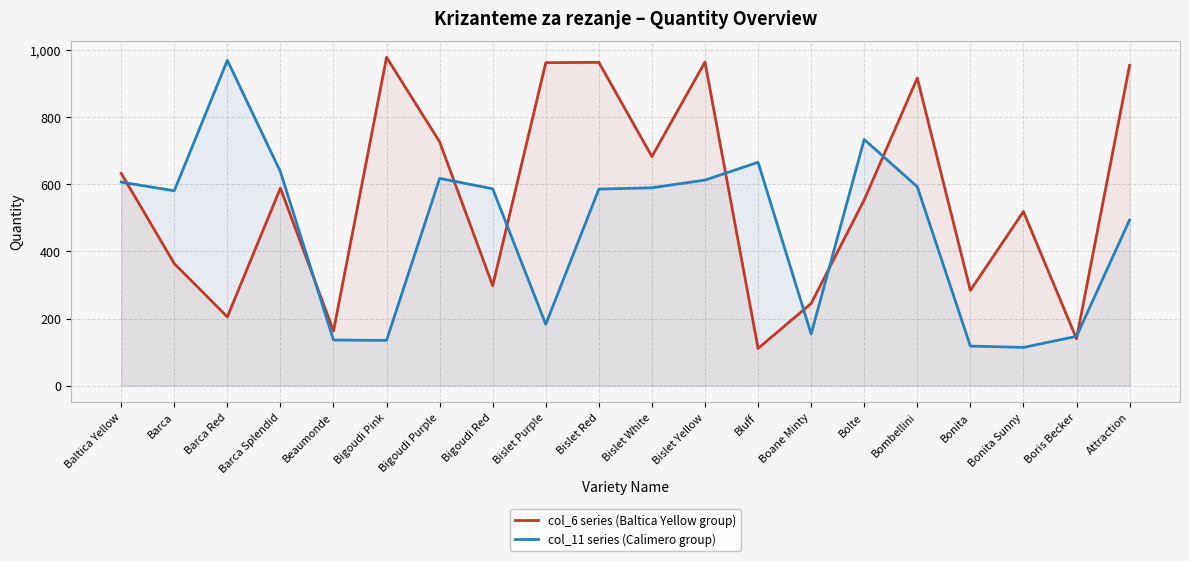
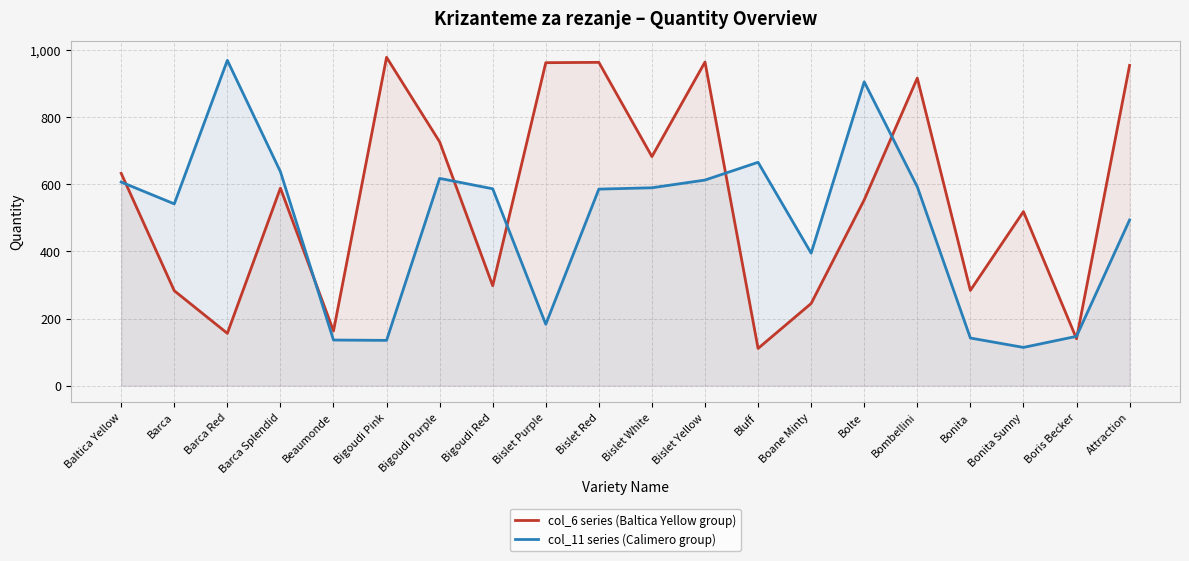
col_6 series (Baltica Yellow group), Barca: 360 -> 280
col_11 series (Calimero group), Barca: 580 -> 540
col_6 series (Baltica Yellow group), Barca Red: 210 -> 160
col_11 series (Calimero group), Boane Minty: 150 -> 400
col_11 series (Calimero group), Bolte: 730 -> 910
col_11 series (Calimero group), Bonita: 120 -> 140
